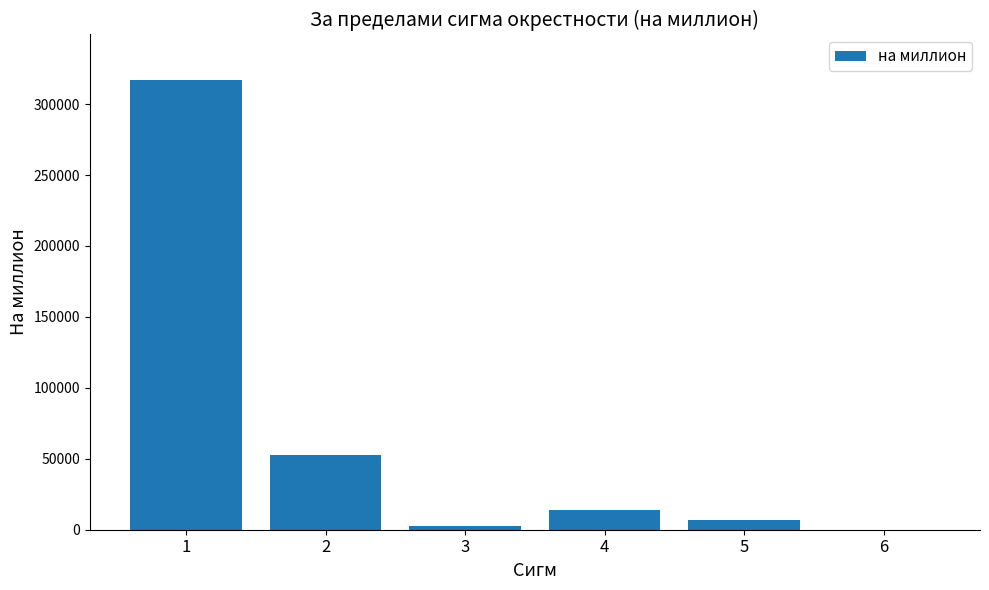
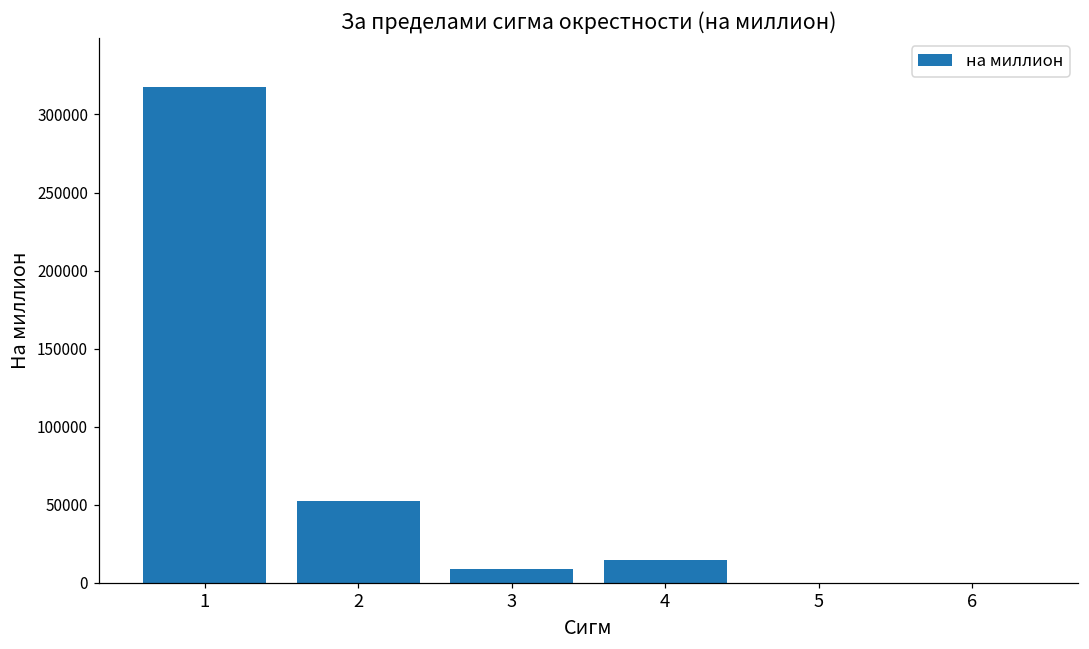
3: 3000 -> 9000
5: 7000 -> 0
